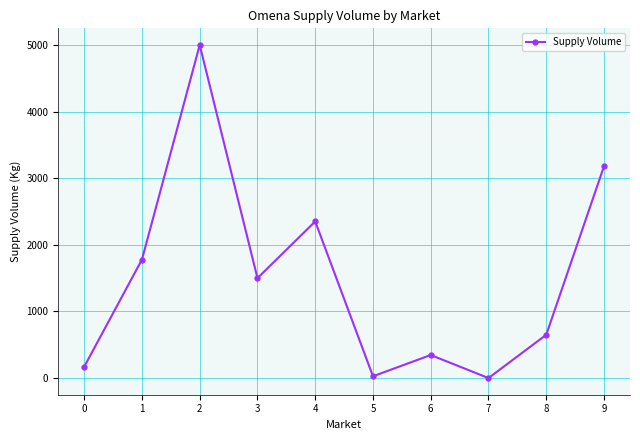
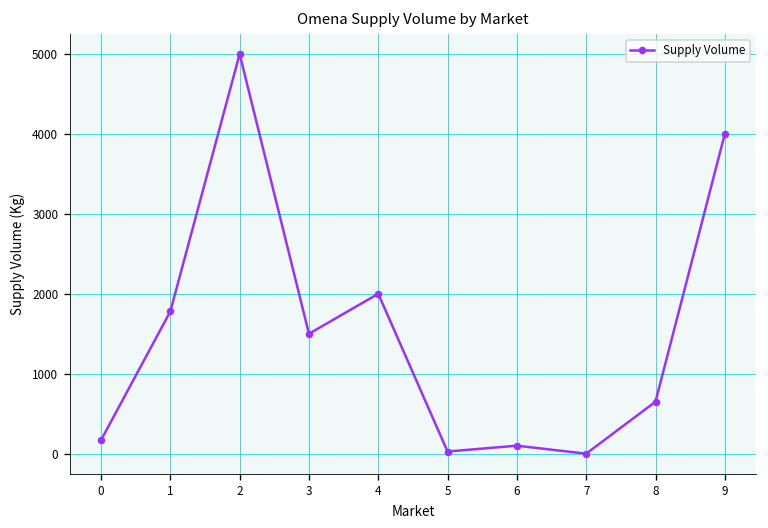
4: 2400 -> 2000
6: 300 -> 100
9: 3200 -> 4000
